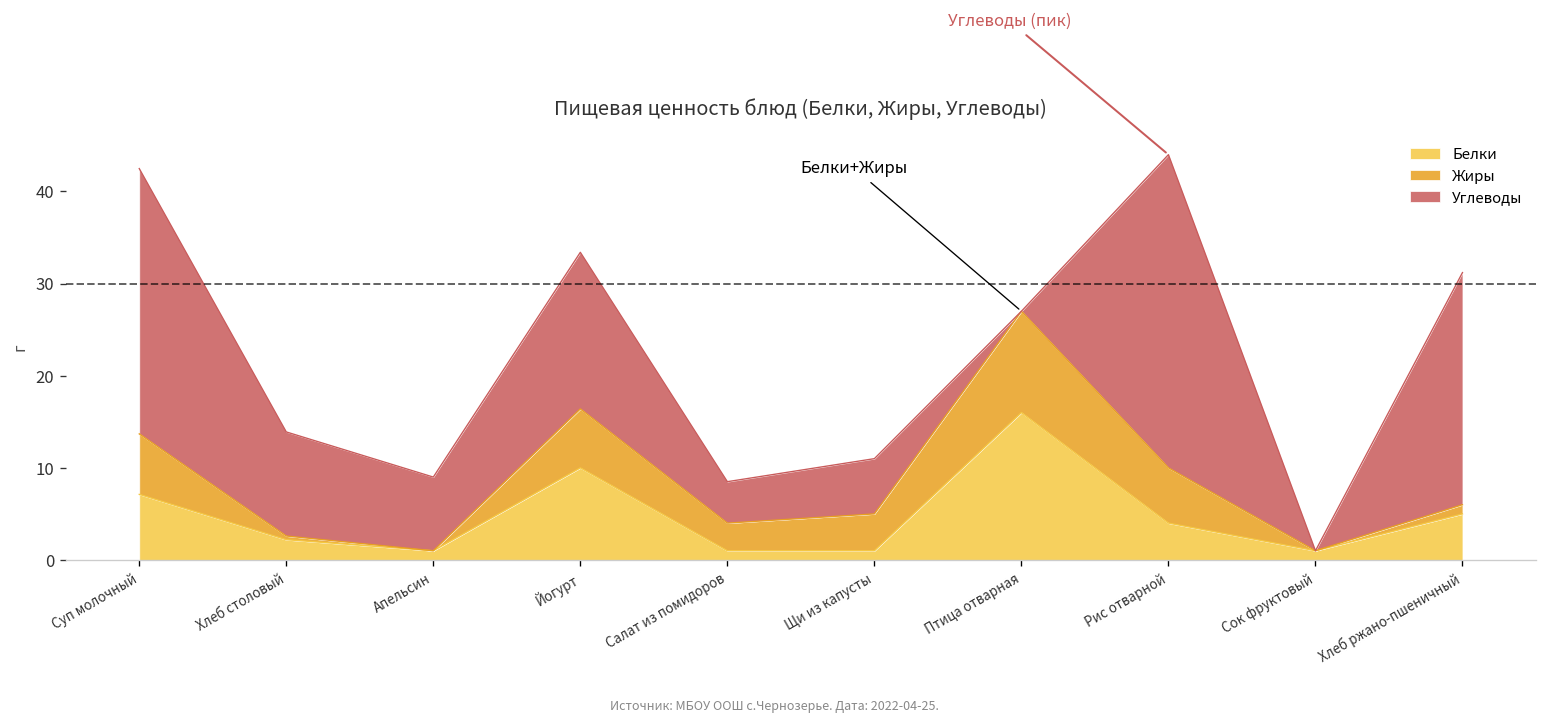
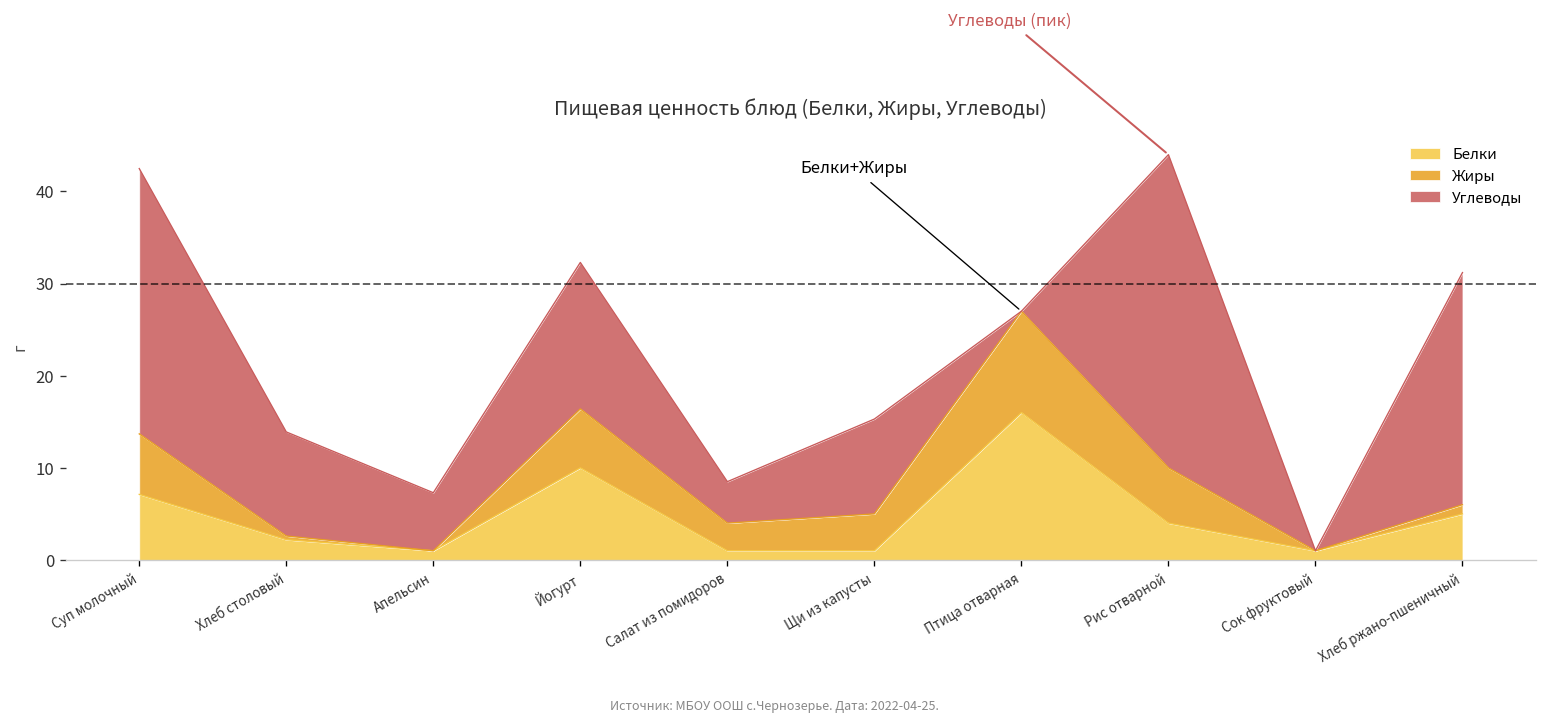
Углеводы, Апельсин: 8 -> 6
Углеводы, Йогурт: 17 -> 16
Углеводы, Щи из капусты: 6 -> 10
